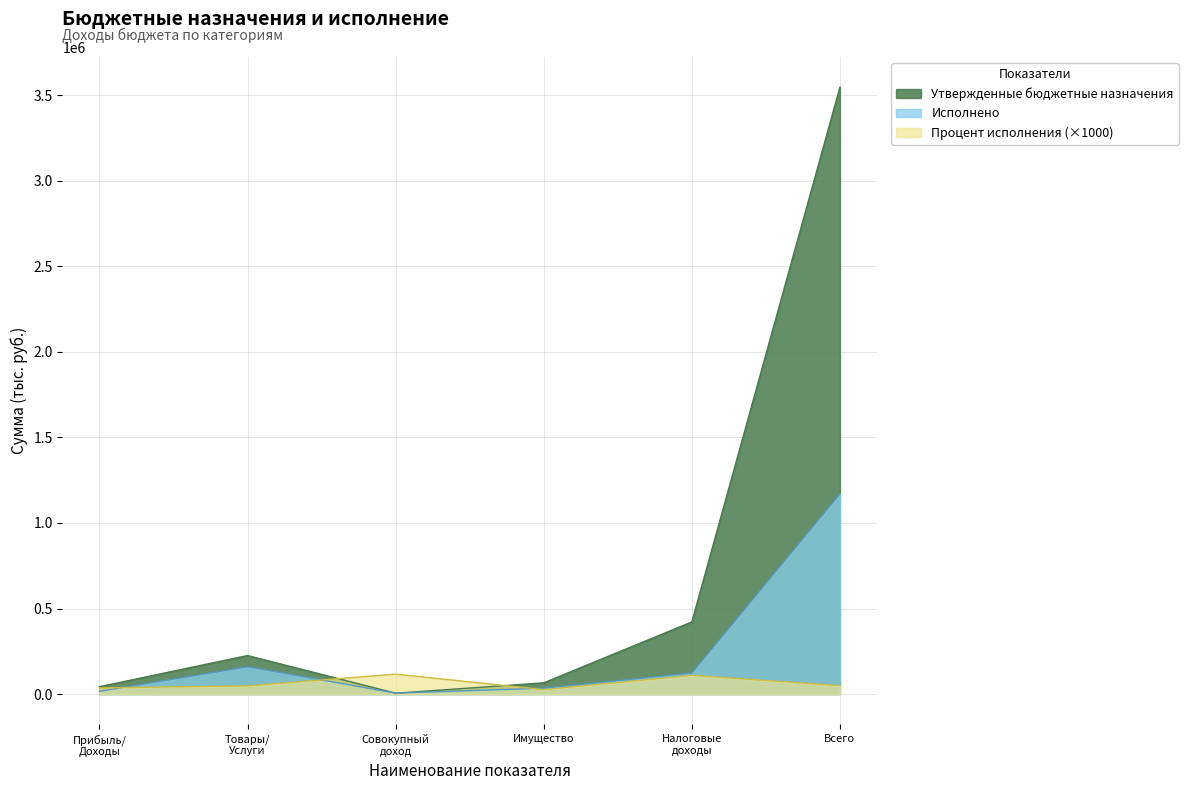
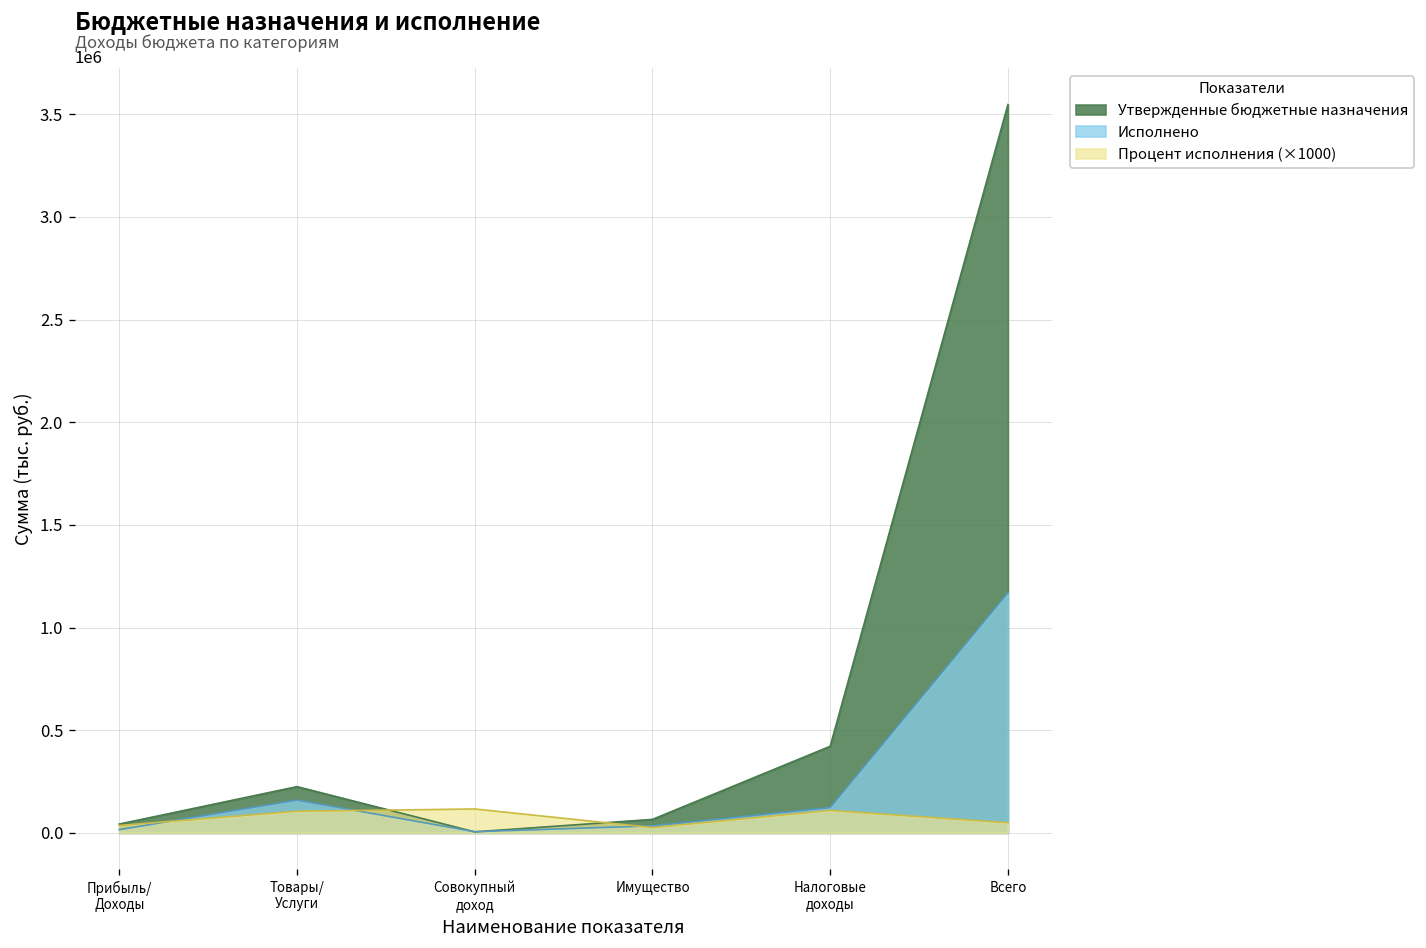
Процент исполнения (×1000), Товары/ Услуги: 50000 -> 110000
